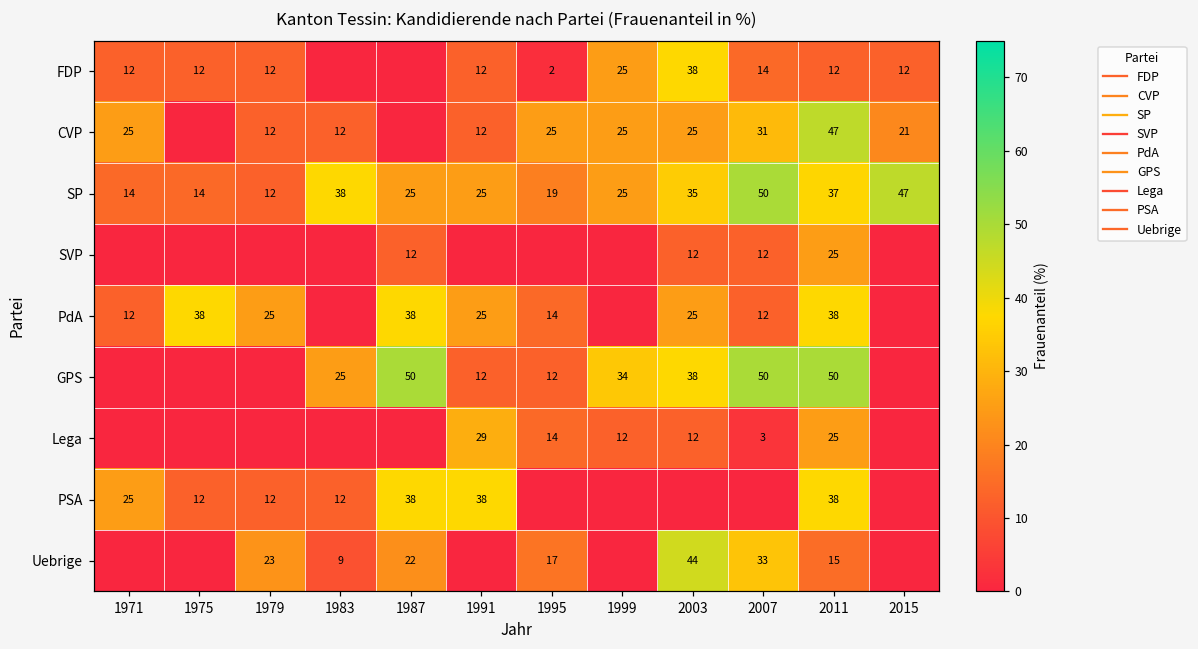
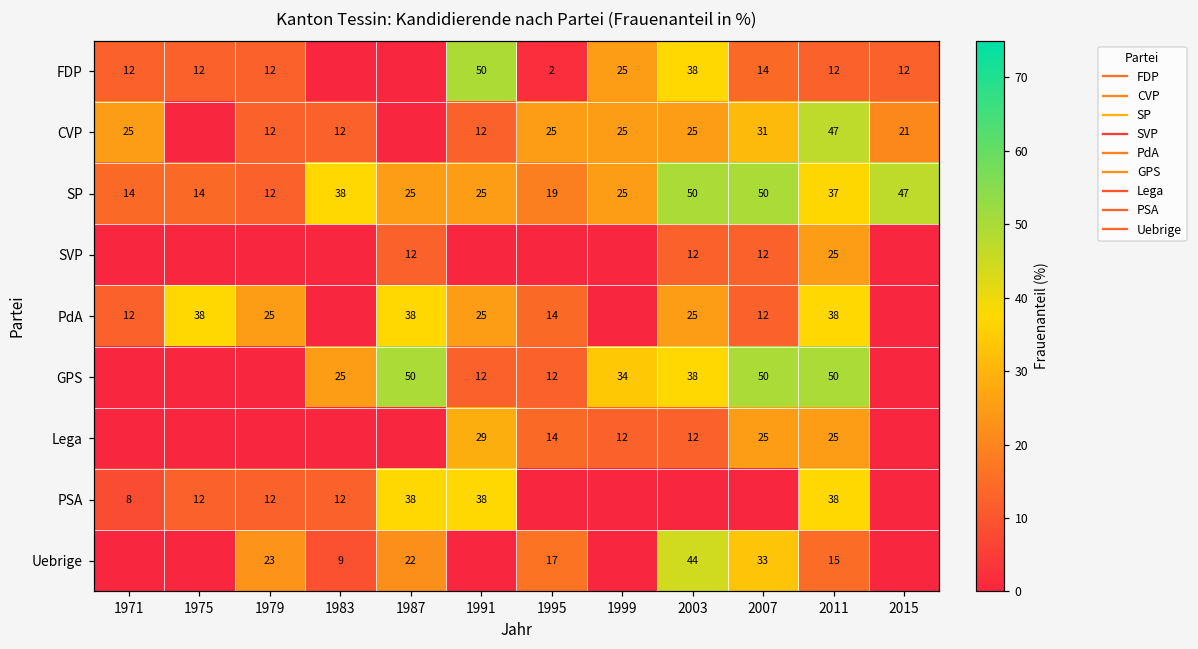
FDP, 1991: 12 -> 50
SP, 2003: 35 -> 50
Lega, 2007: 3 -> 25
PSA, 1971: 25 -> 8
